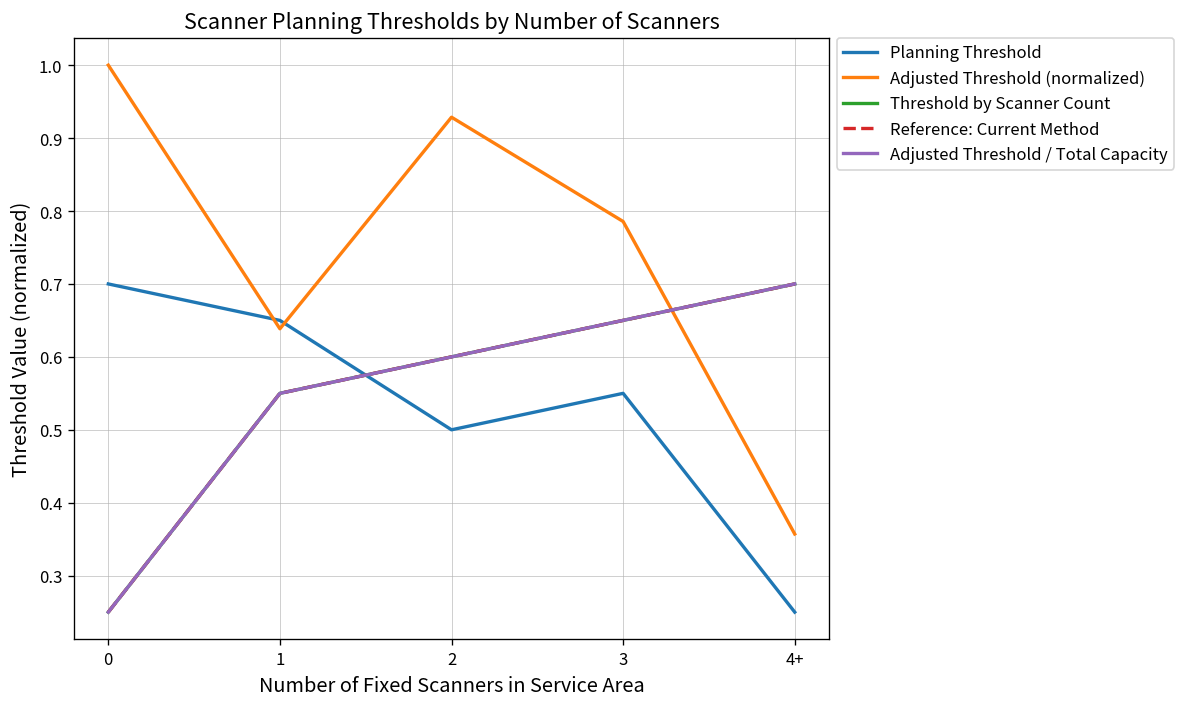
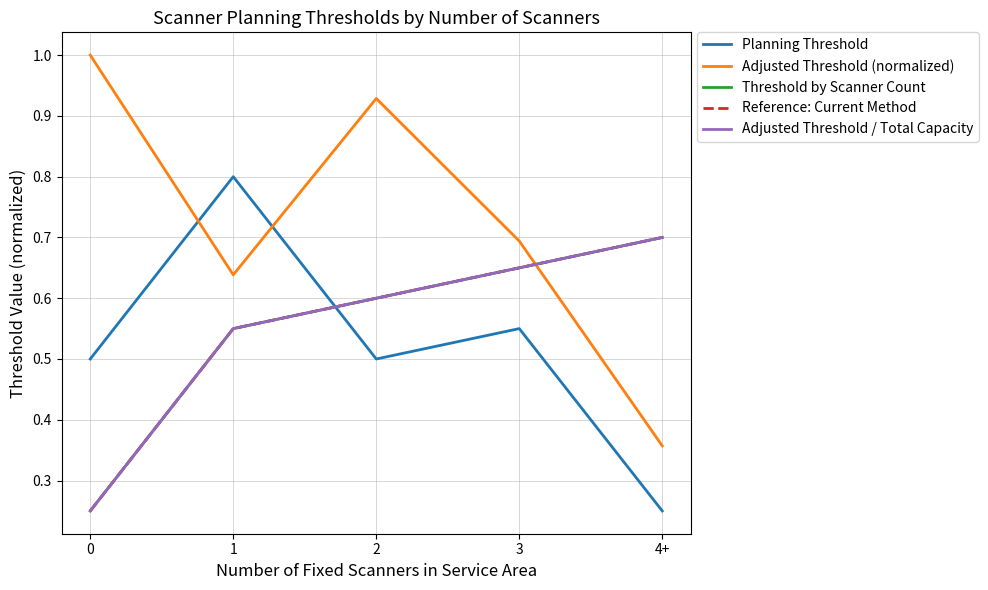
Planning Threshold, 0: 0.7 -> 0.5
Planning Threshold, 1: 0.65 -> 0.80
Adjusted Threshold (normalized), 3: 0.79 -> 0.69
